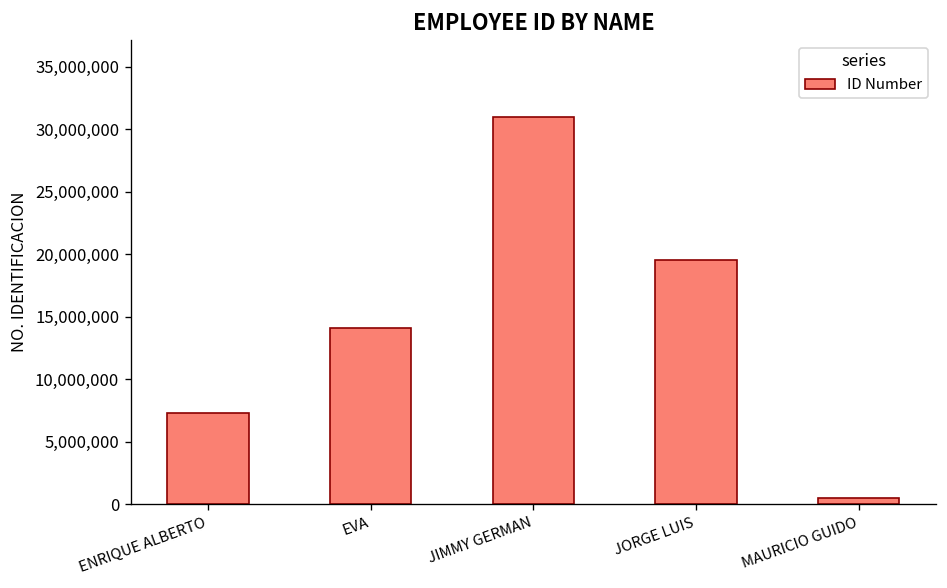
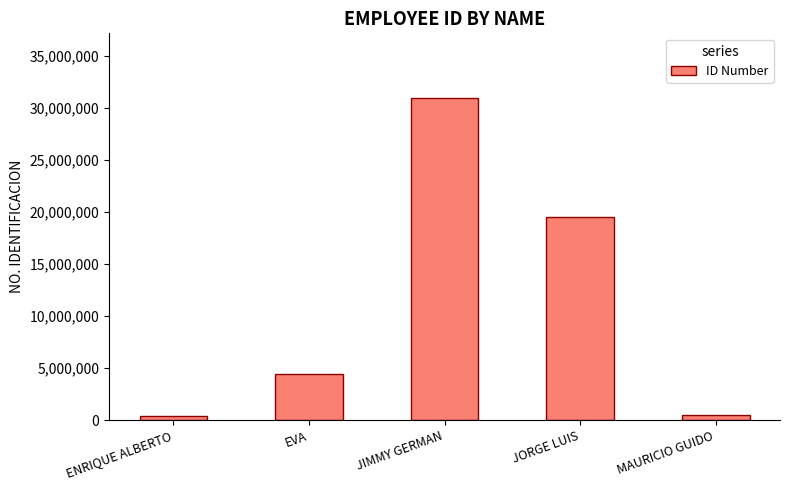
ENRIQUE ALBERTO: 7,300,000 -> 400,000
EVA: 14,100,000 -> 4,400,000
